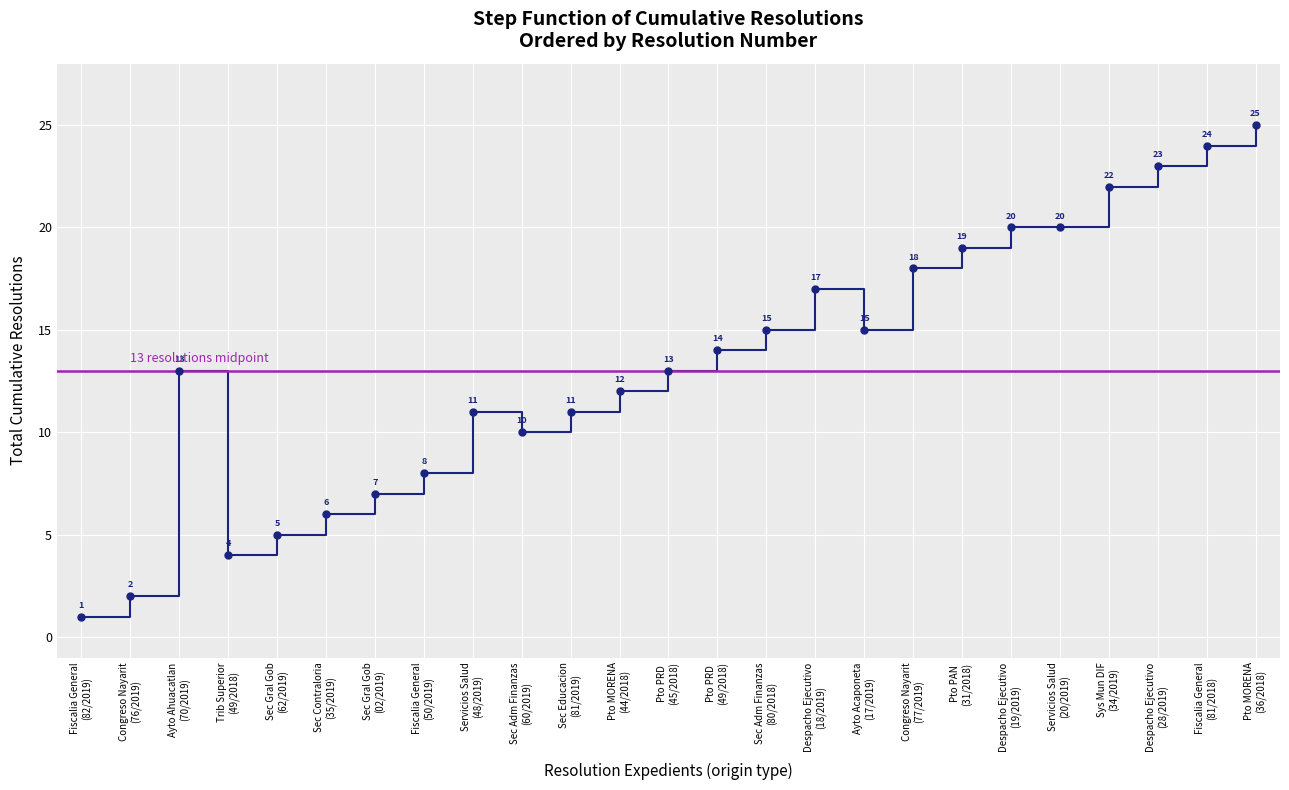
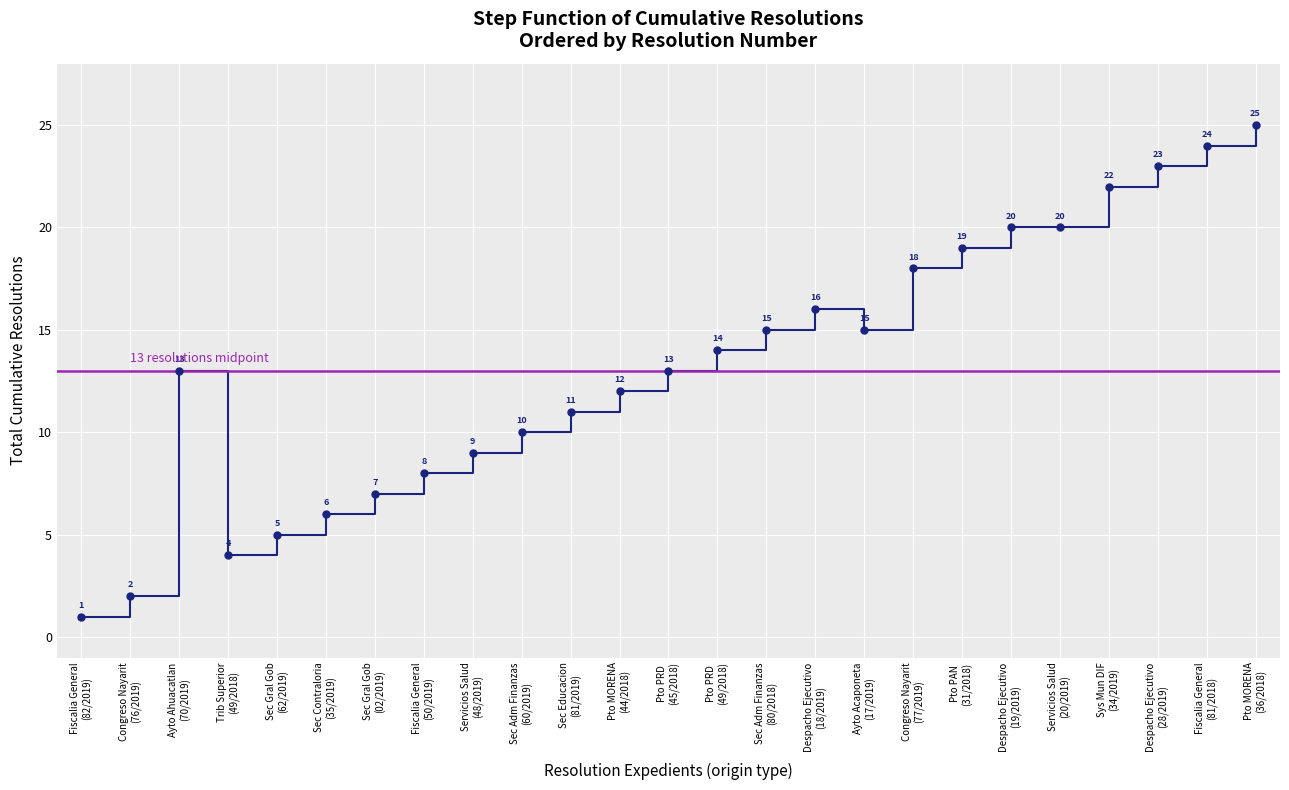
Servicios Salud (48/2019): 11 -> 9
Despacho Ejecutivo (18/2019): 17 -> 16
